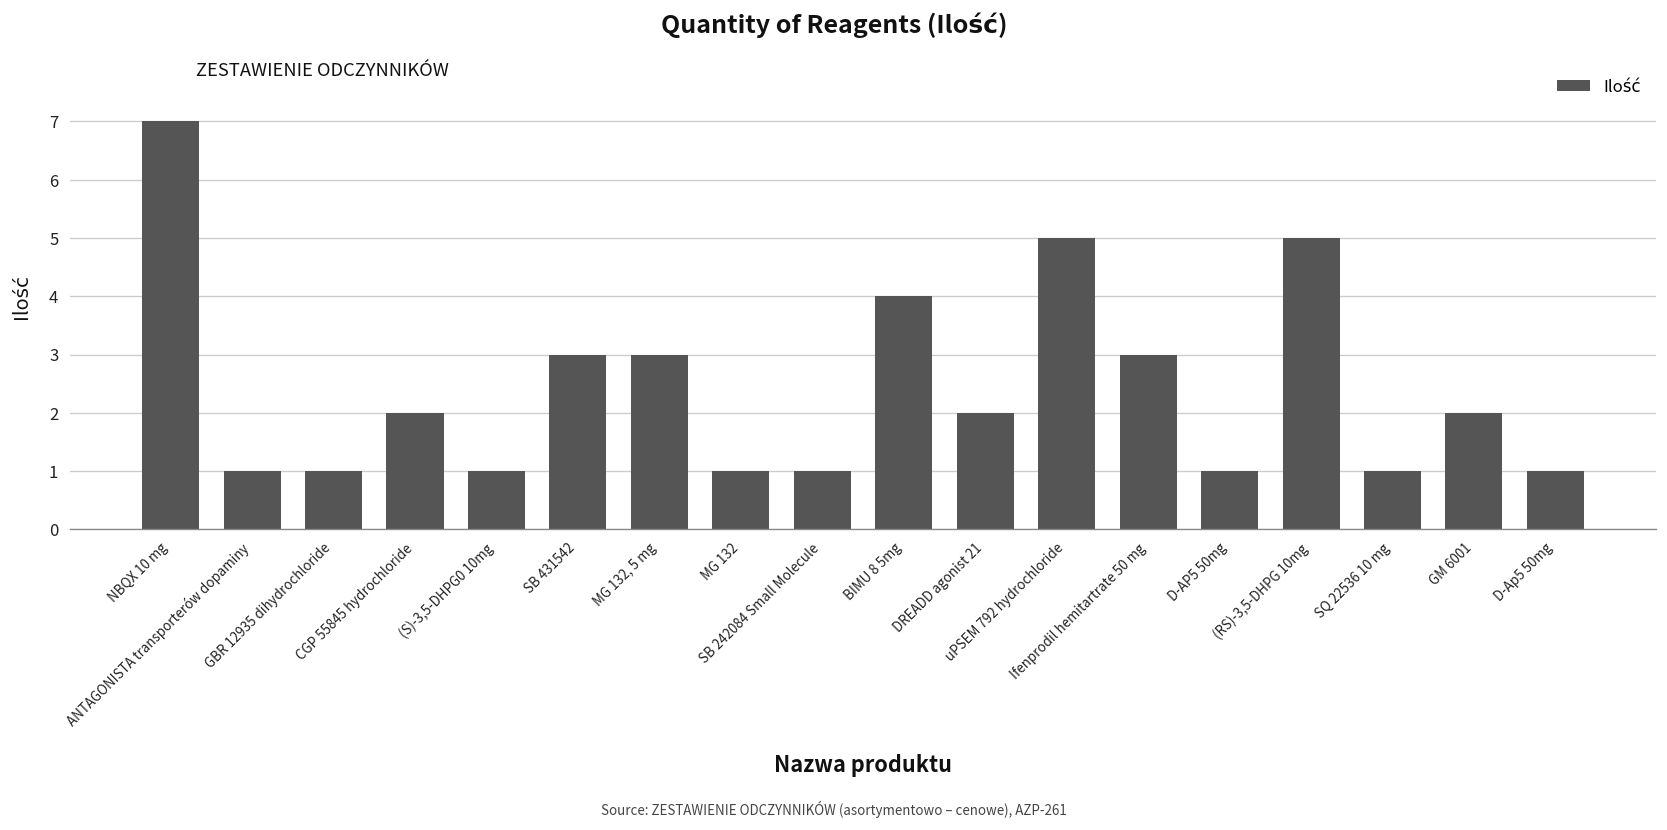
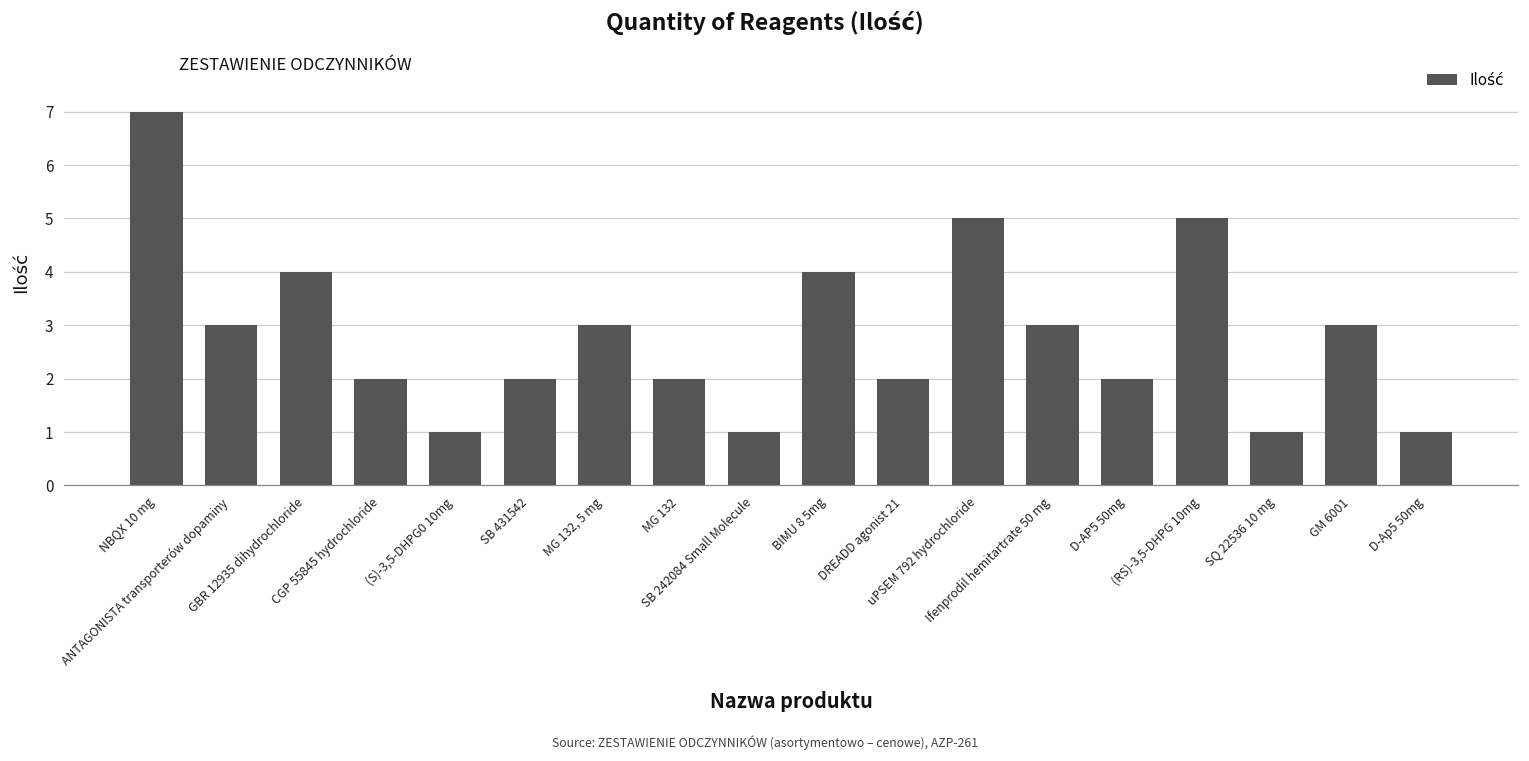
ANTAGONISTA transporterów dopaminy: 1 -> 3
GBR 12935 dihydrochloride: 1 -> 4
SB 431542: 3 -> 2
MG 132: 1 -> 2
D-AP5 50mg: 1 -> 2
GM 6001: 2 -> 3
